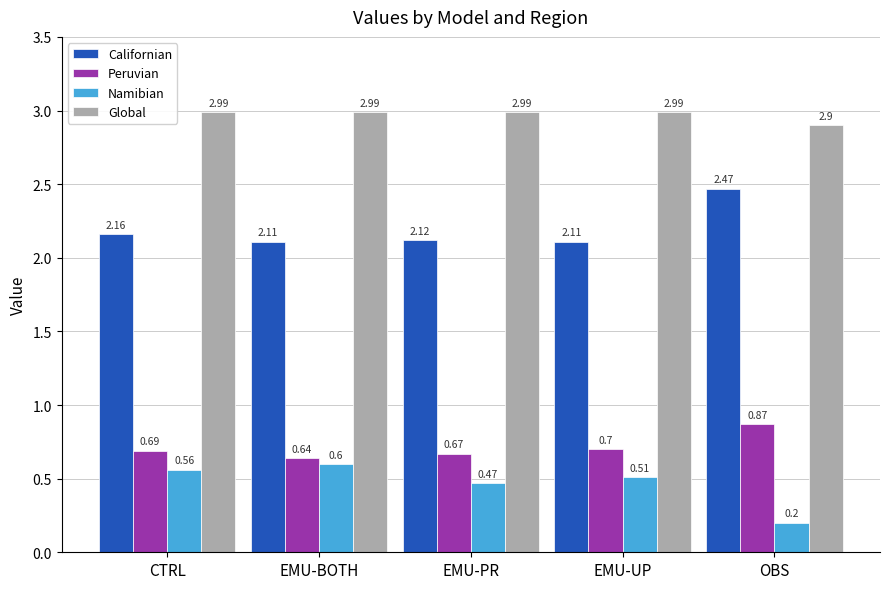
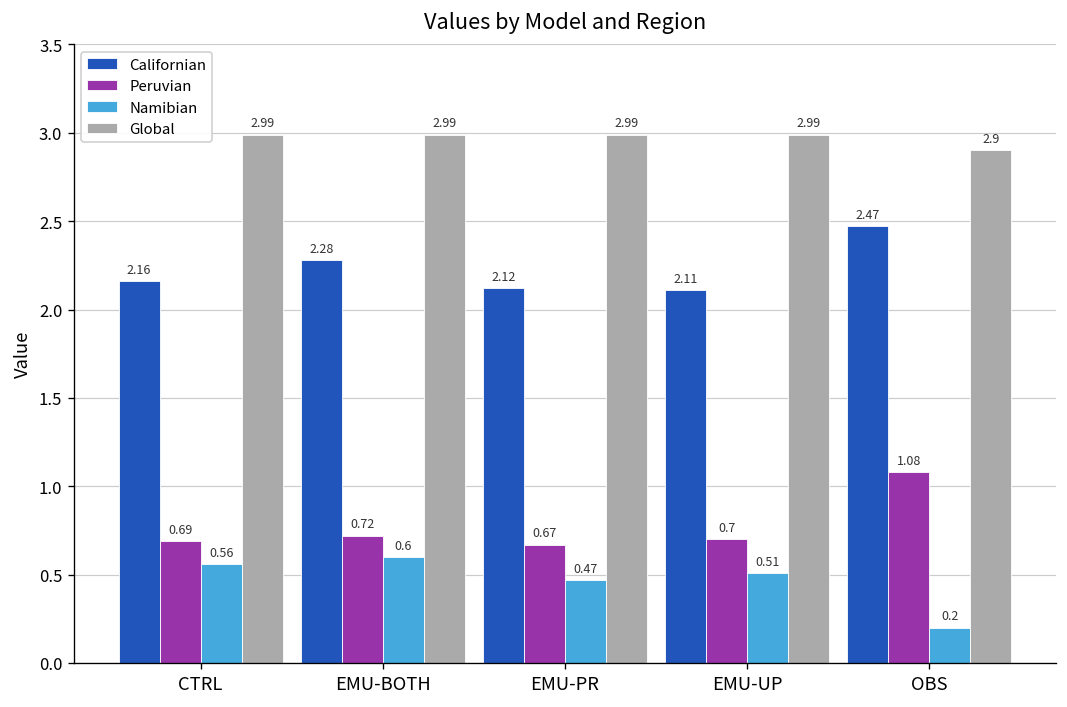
Californian, EMU-BOTH: 2.11 -> 2.28
Peruvian, EMU-BOTH: 0.64 -> 0.72
Peruvian, OBS: 0.87 -> 1.08
